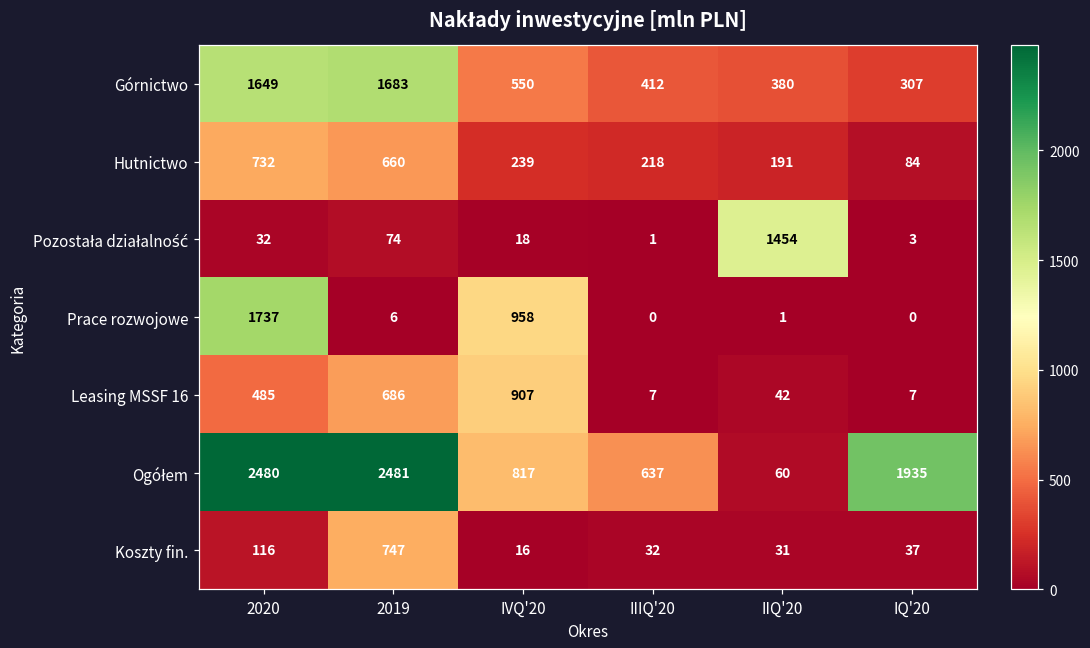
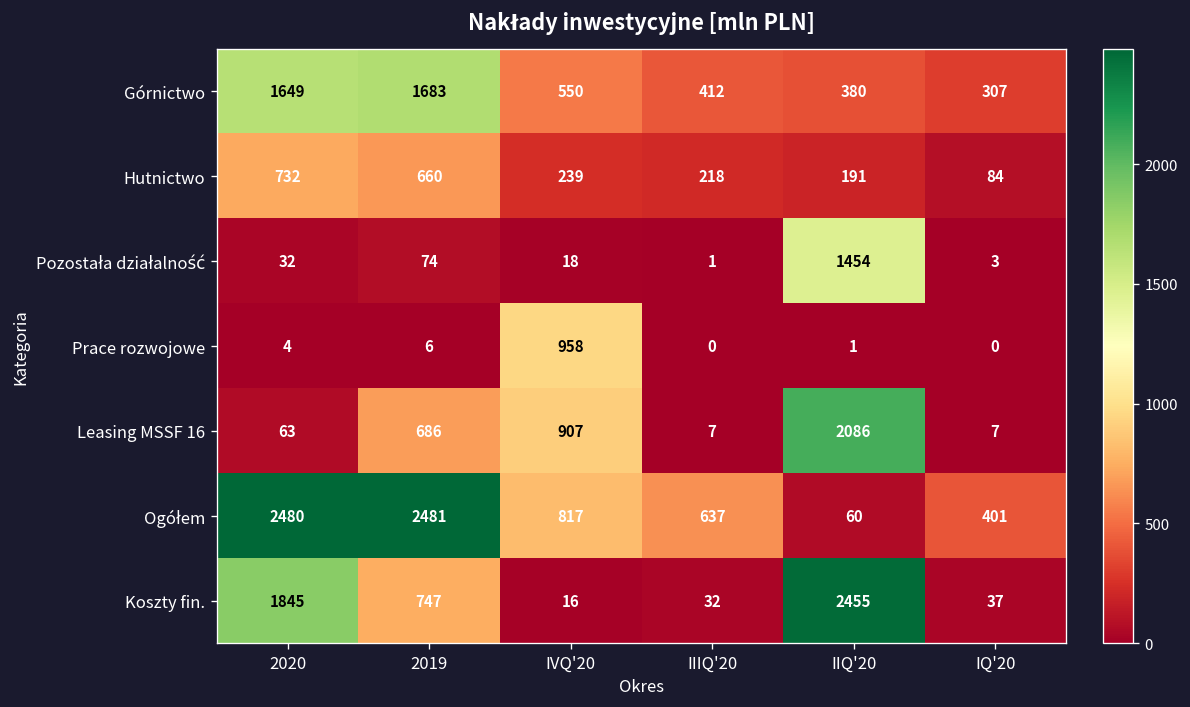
Prace rozwojowe, 2020: 1737 -> 4
Leasing MSSF 16, 2020: 485 -> 63
Leasing MSSF 16, IIQ'20: 42 -> 2086
Ogółem, IQ'20: 1935 -> 401
Koszty fin., 2020: 116 -> 1845
Koszty fin., IIQ'20: 31 -> 2455
